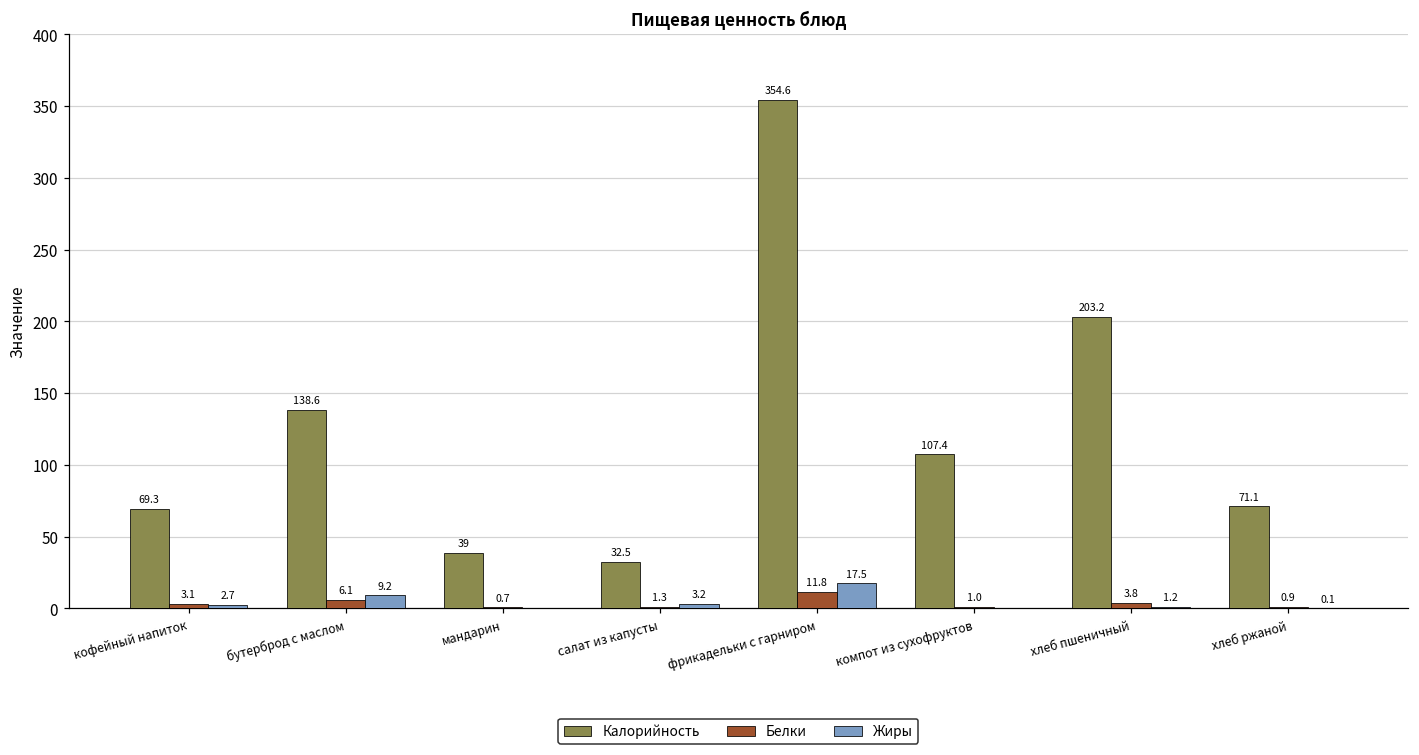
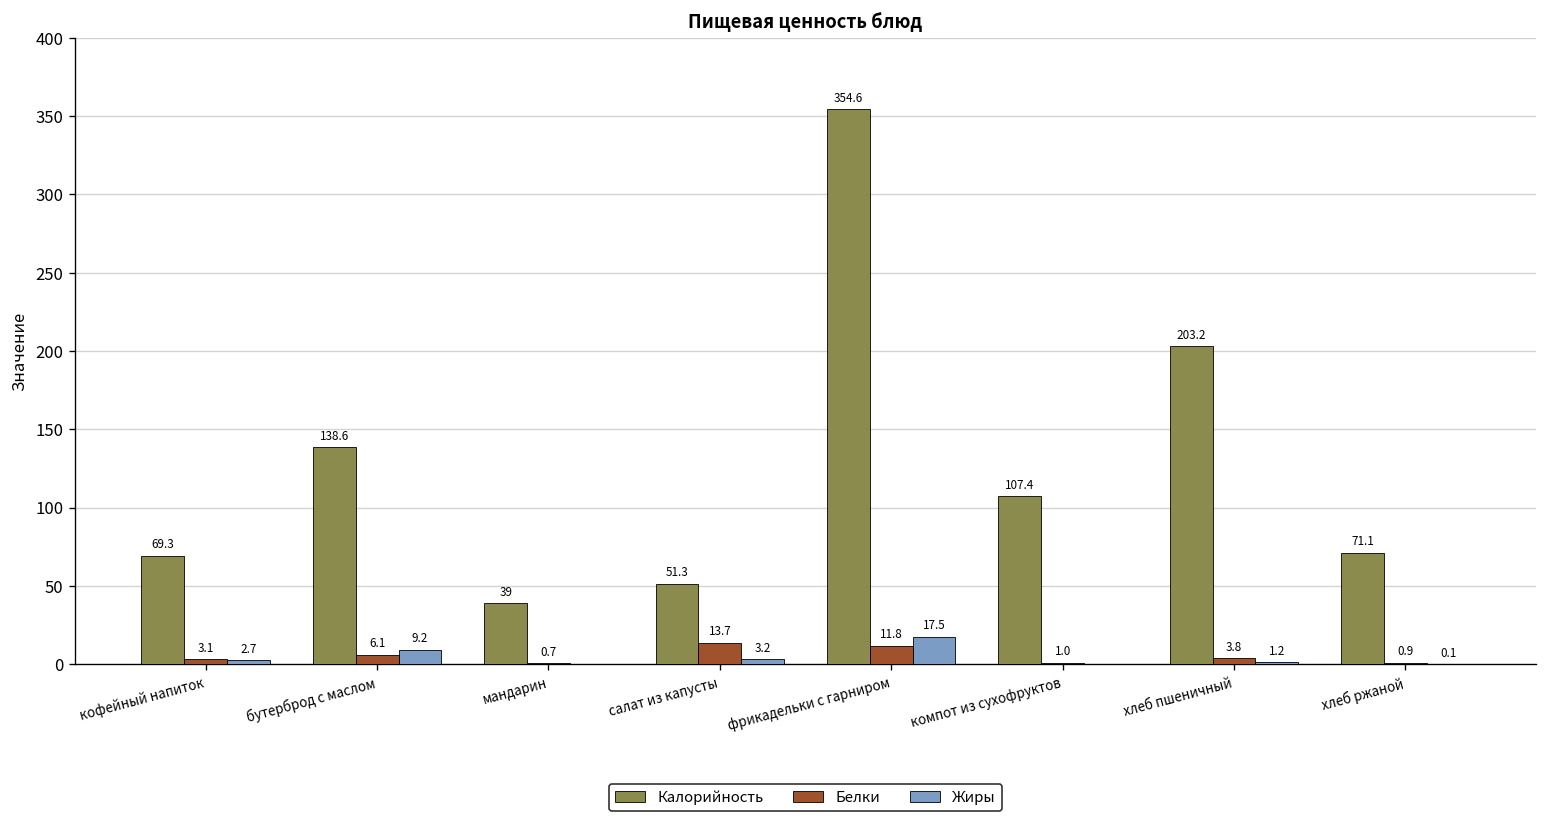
Калорийность, салат из капусты: 32.5 -> 51.3
Белки, салат из капусты: 1.3 -> 13.7
